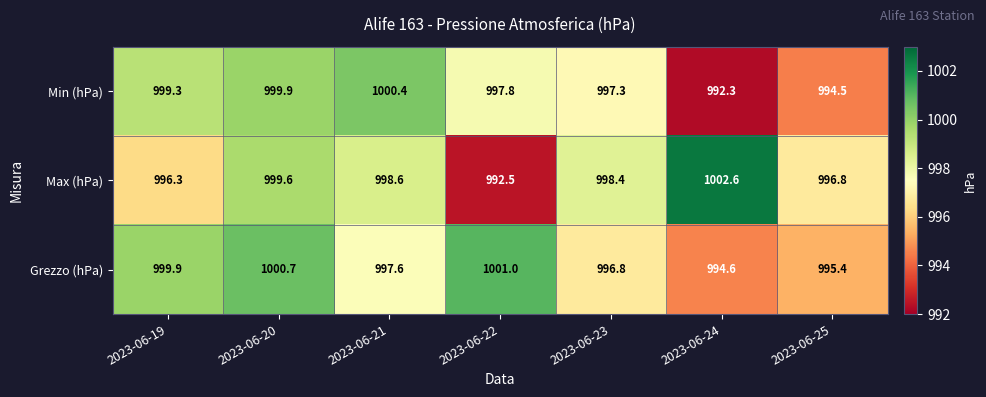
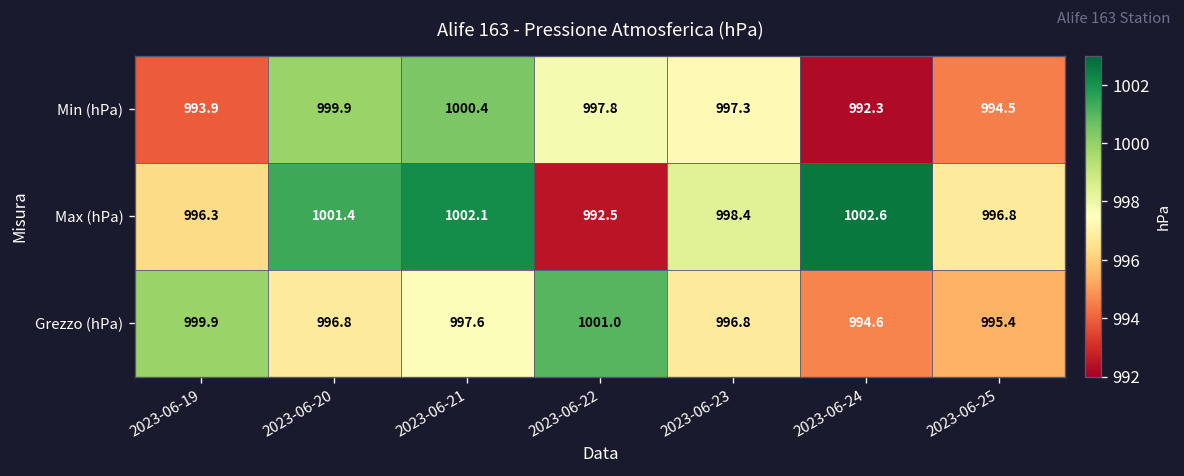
Min (hPa), 2023-06-19: 999.3 -> 993.9
Max (hPa), 2023-06-20: 999.6 -> 1001.4
Max (hPa), 2023-06-21: 998.6 -> 1002.1
Grezzo (hPa), 2023-06-20: 1000.7 -> 996.8
